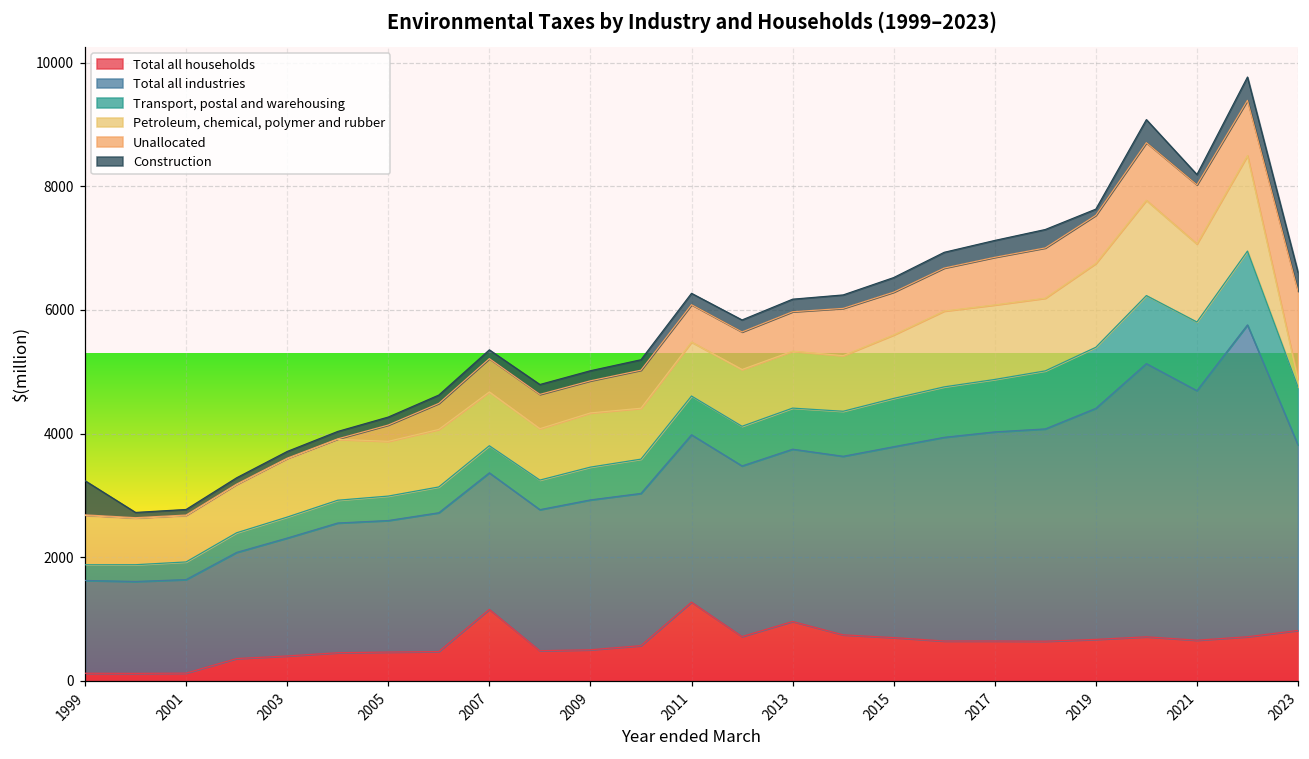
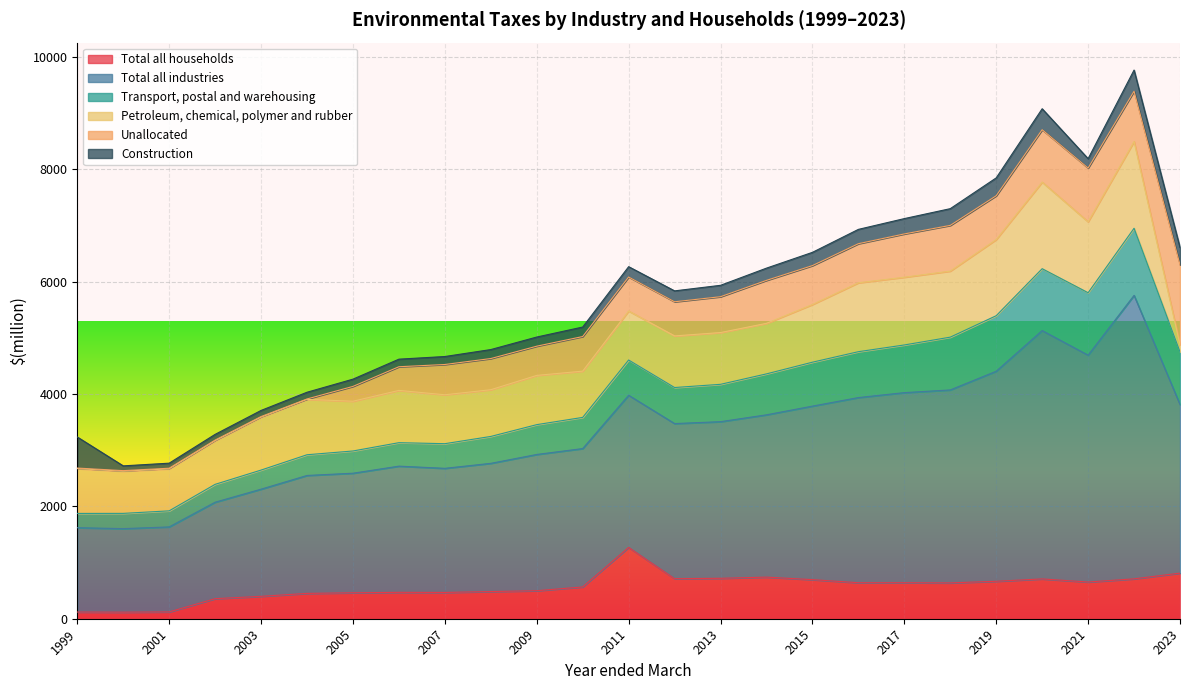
Total all households, 2007: 1200 -> 500
Total all households, 2013: 1000 -> 700
Construction, 2019: 100 -> 300
